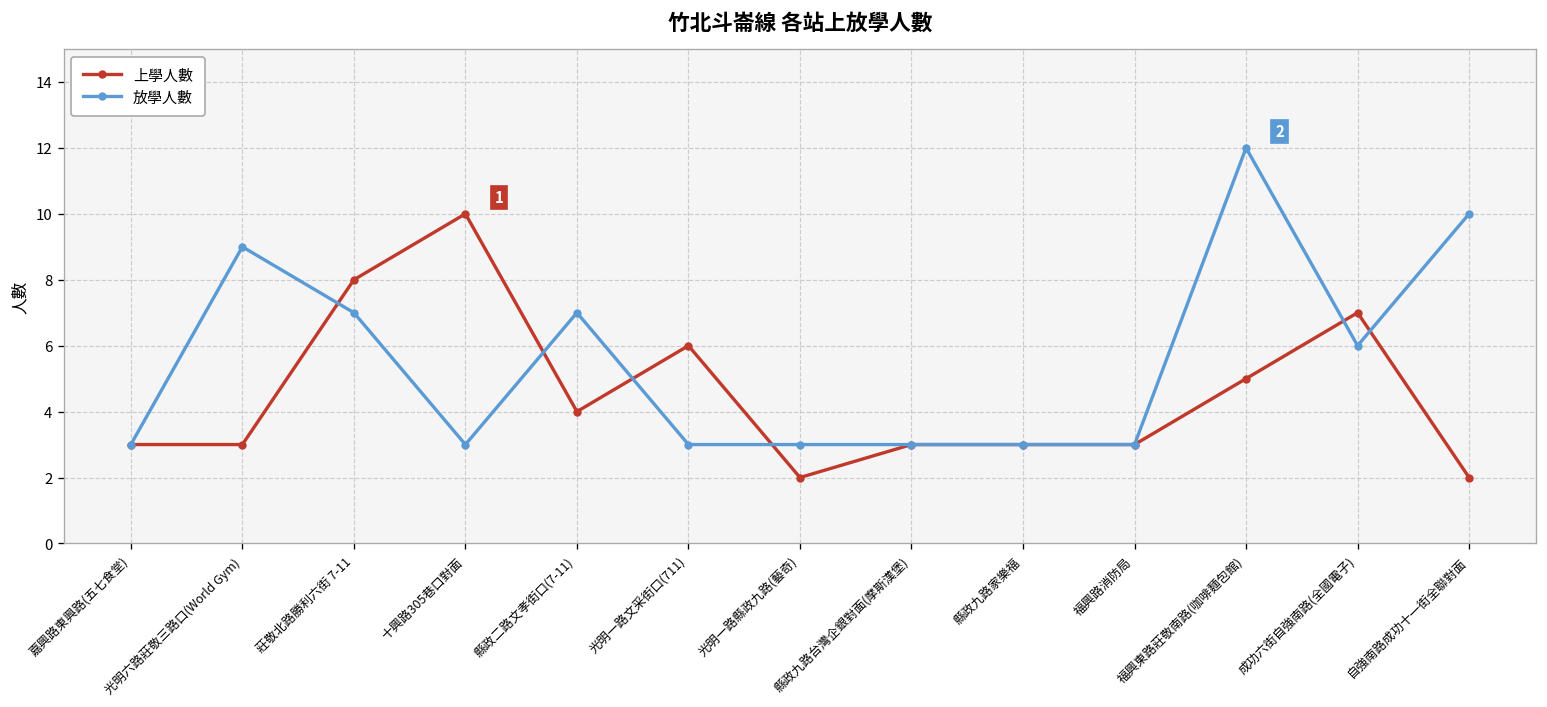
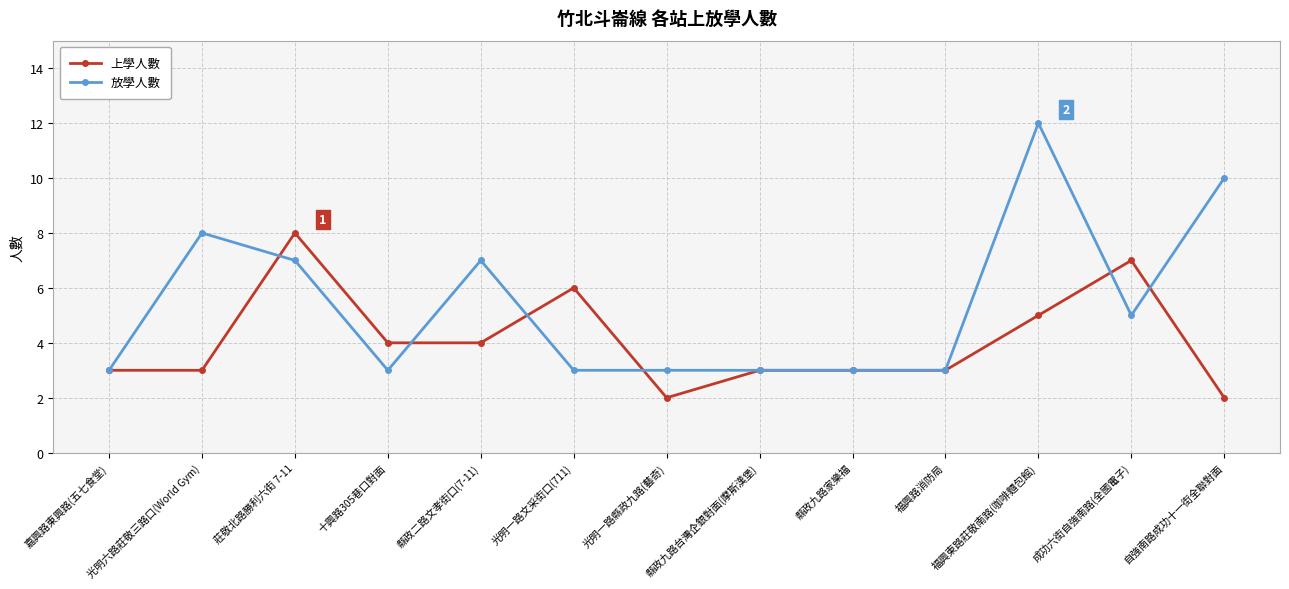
放學人數, 光明六路莊敬三路口(World Gym): 9 -> 8
上學人數, 十興路305巷口對面: 10 -> 4
放學人數, 成功六街自強南路(全國電子): 6 -> 5
